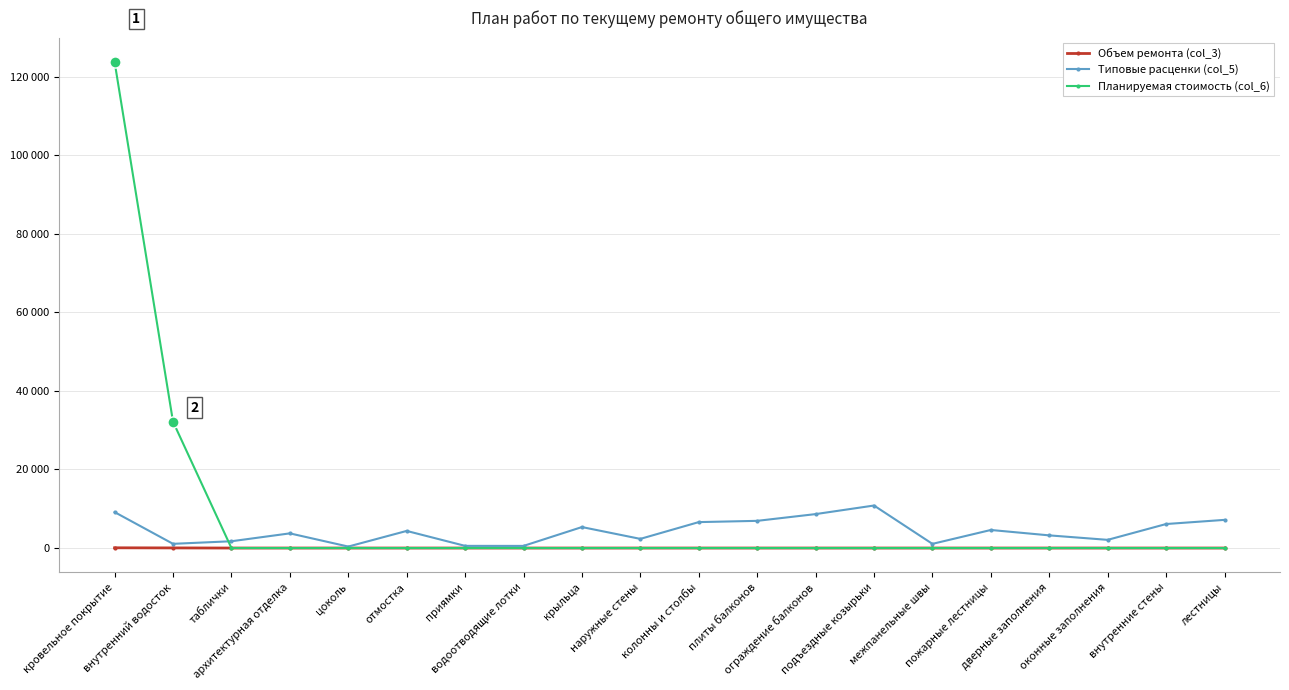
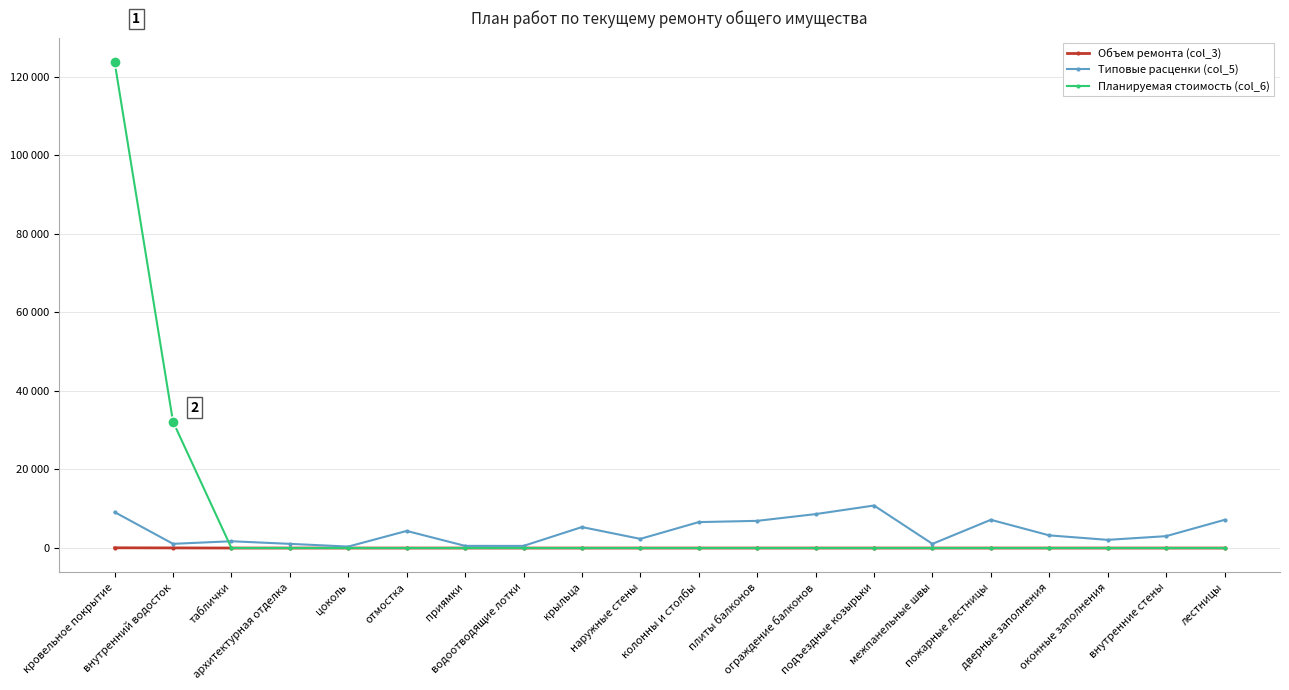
Типовые расценки (col_5), архитектурная отделка: 4000 -> 1000
Типовые расценки (col_5), пожарные лестницы: 5000 -> 7000
Типовые расценки (col_5), внутренние стены: 6000 -> 3000
